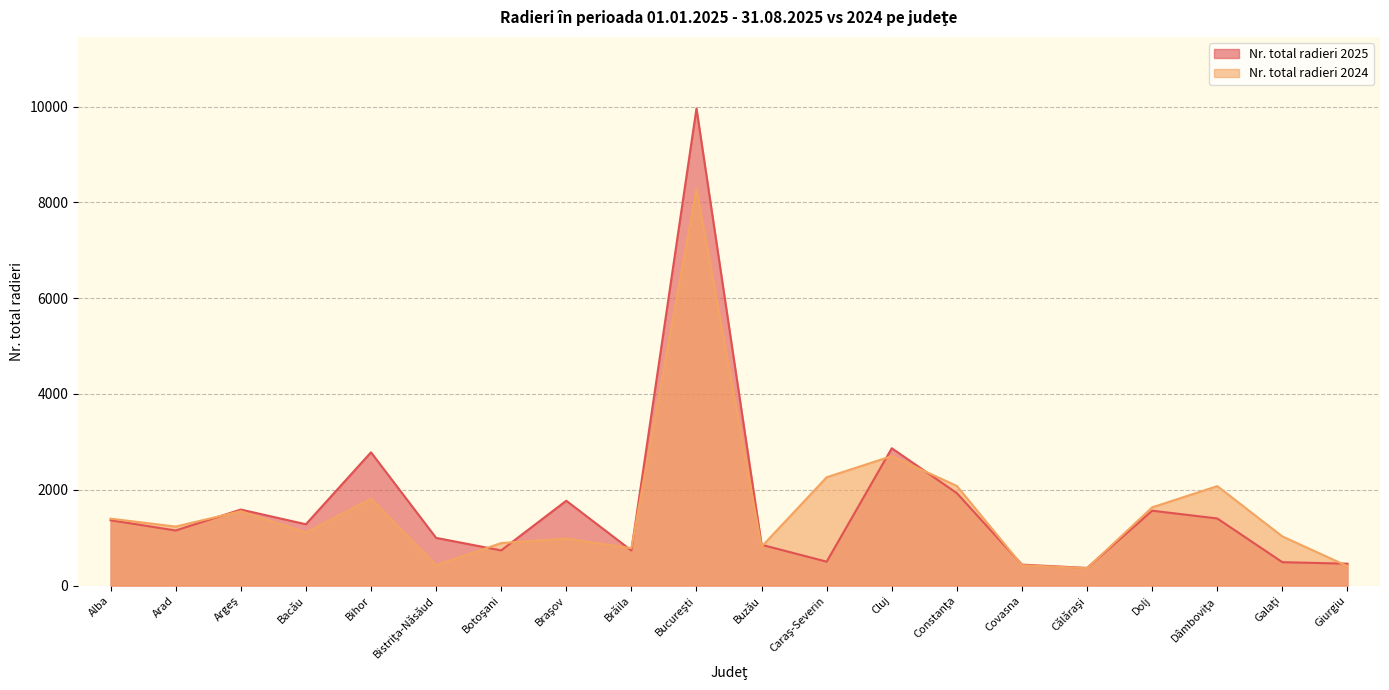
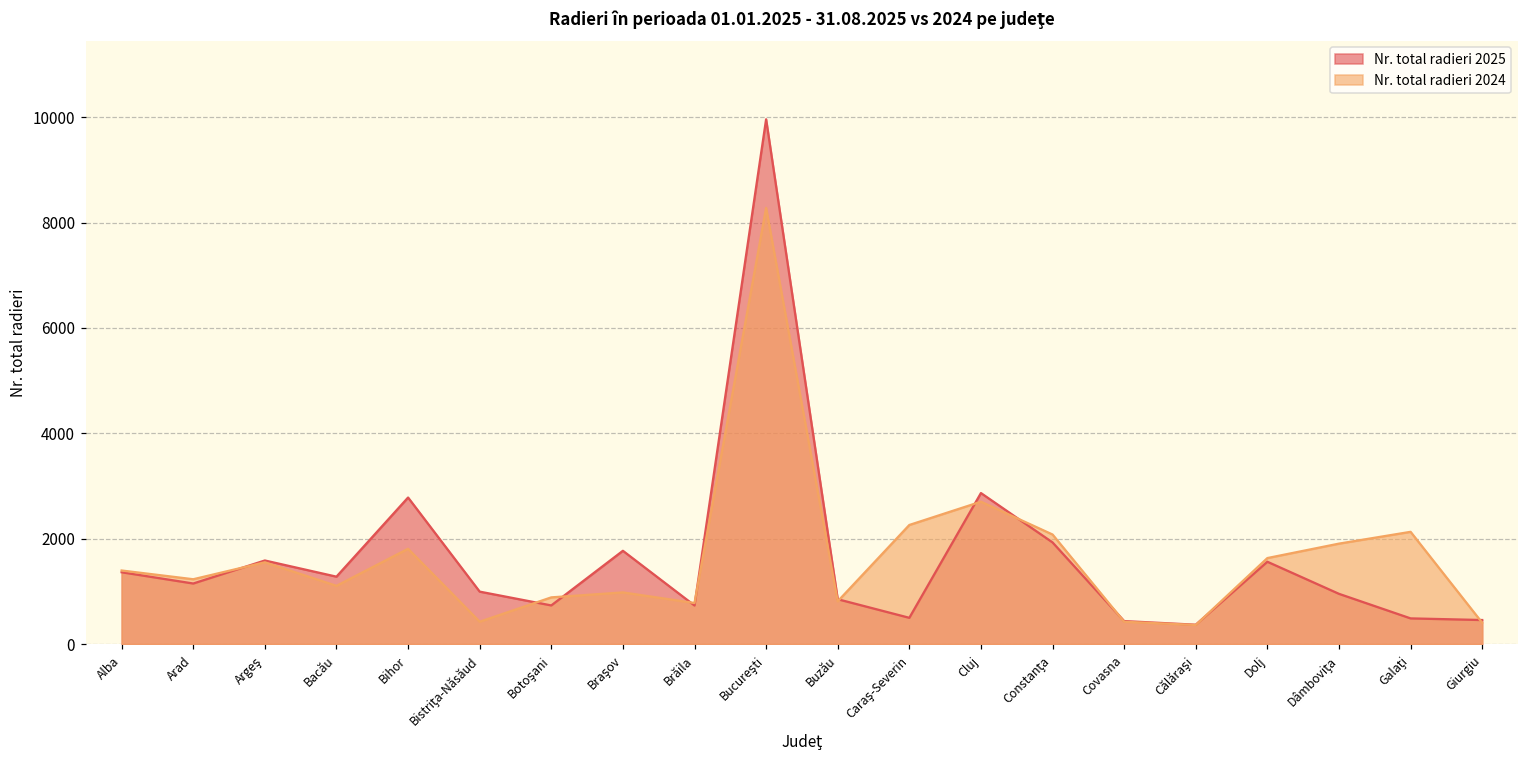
Nr. total radieri 2025, Dâmboviţa: 1400 -> 1000
Nr. total radieri 2024, Dâmboviţa: 2100 -> 1900
Nr. total radieri 2024, Galaţi: 1000 -> 2100
